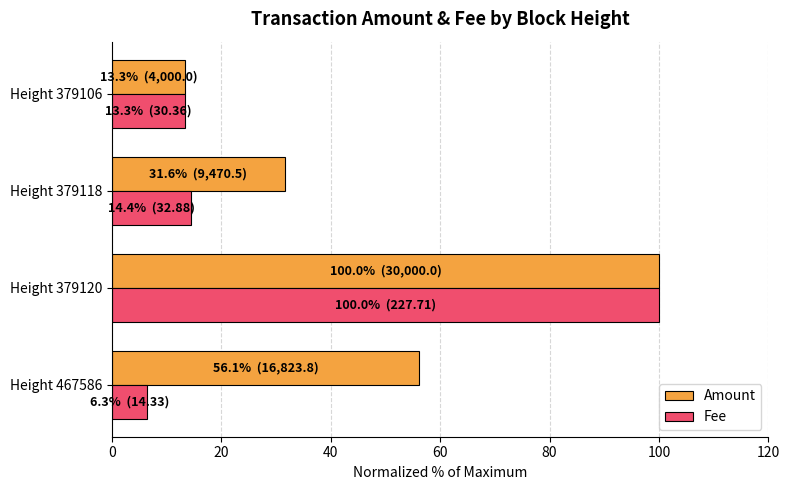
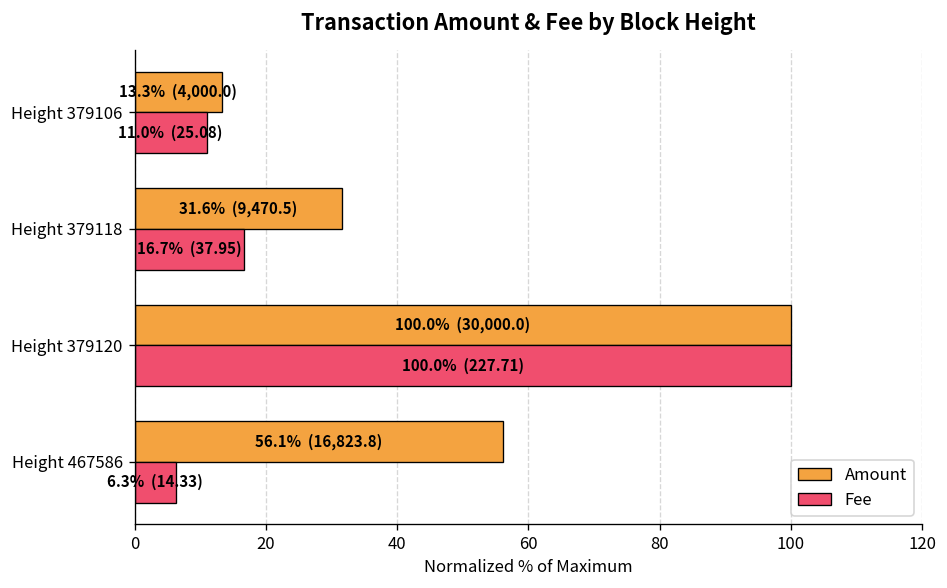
Fee, Height 379106: 13.3% (30.36) -> 11.0% (25.08)
Fee, Height 379118: 14.4% (32.88) -> 16.7% (37.95)
